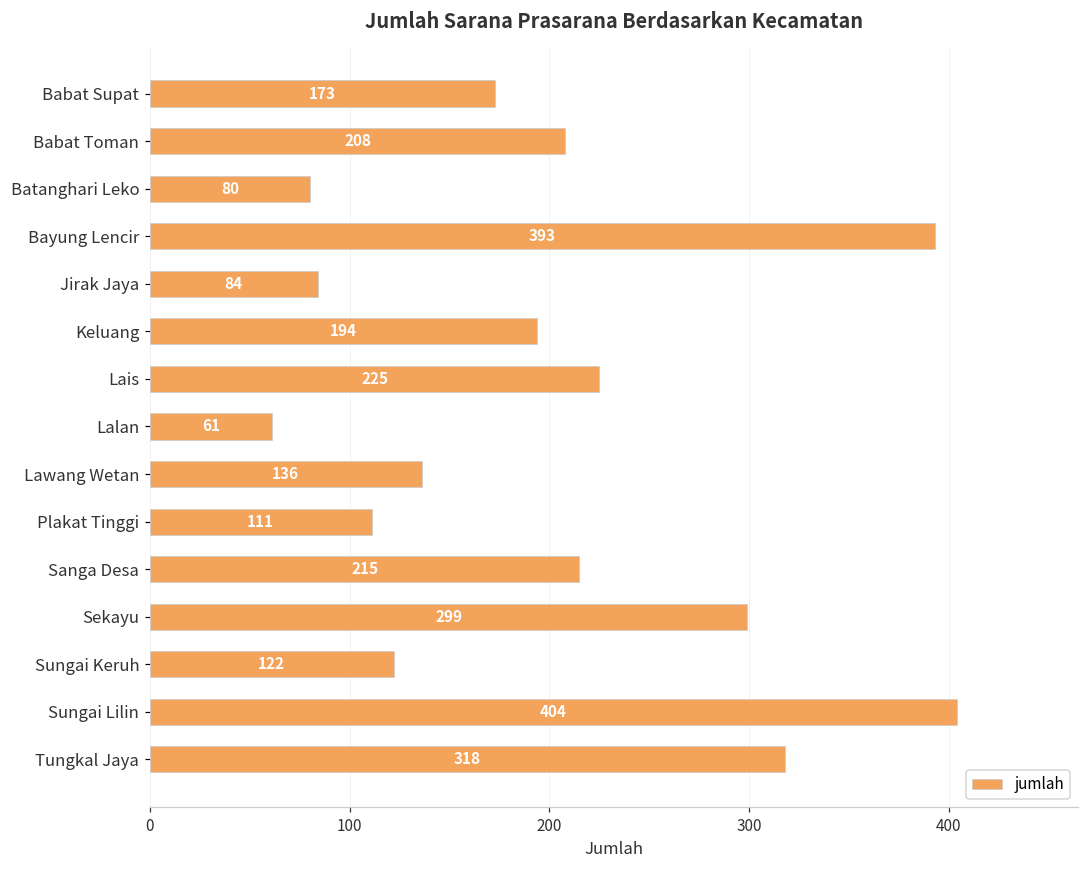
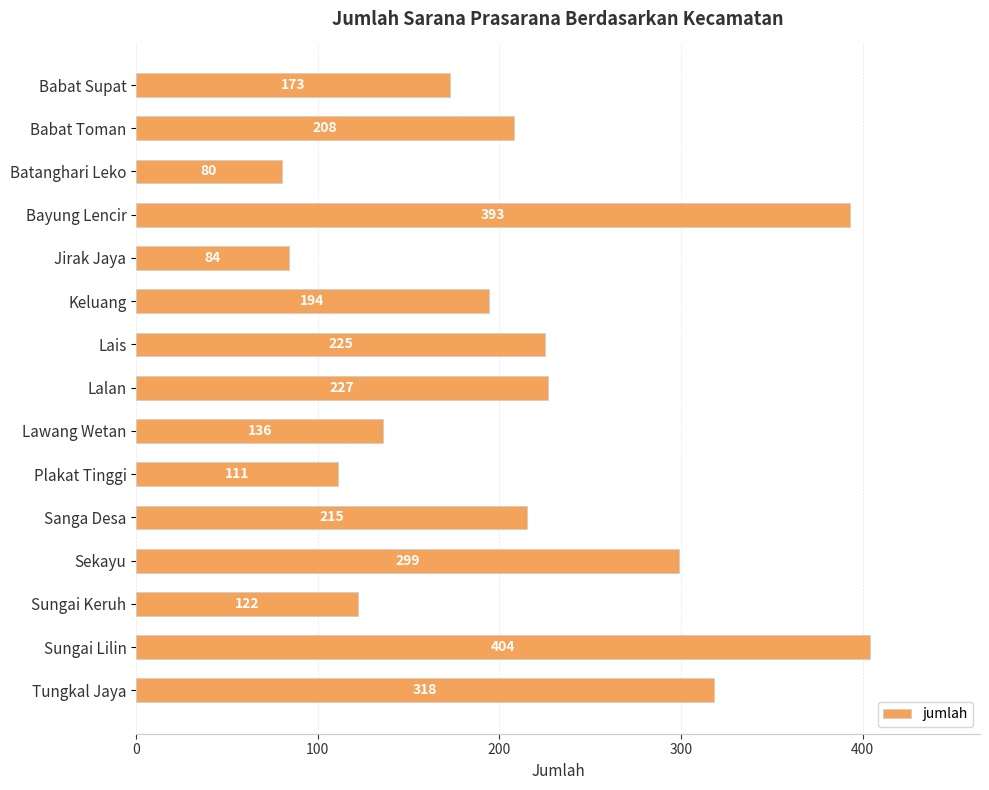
Lalan: 61 -> 227
